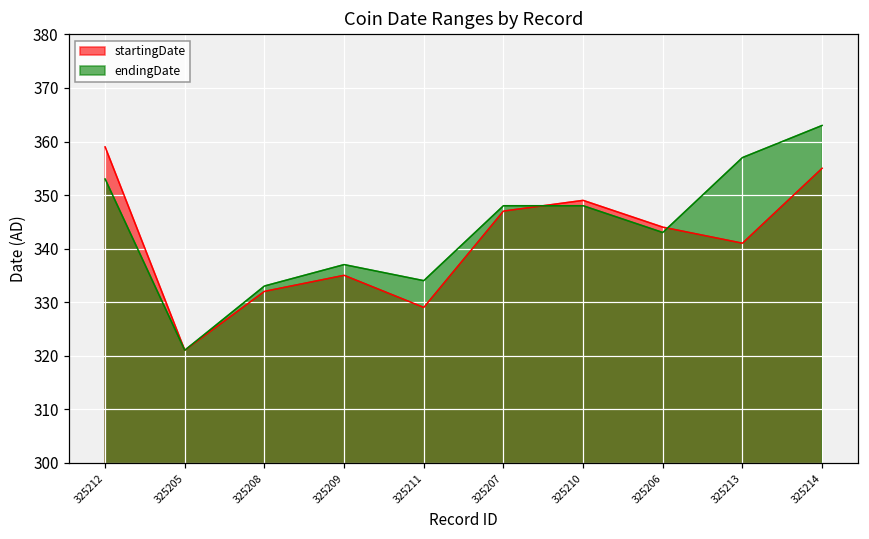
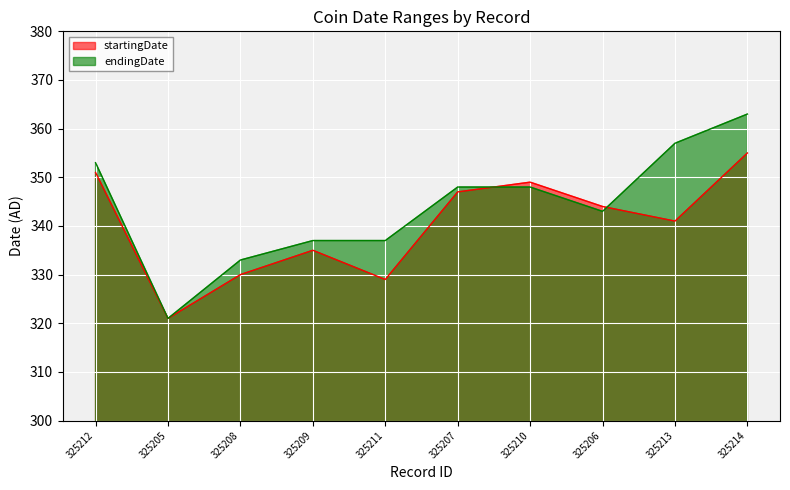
startingDate, 325212: 359 -> 351
startingDate, 325208: 332 -> 330
endingDate, 325211: 334 -> 337
